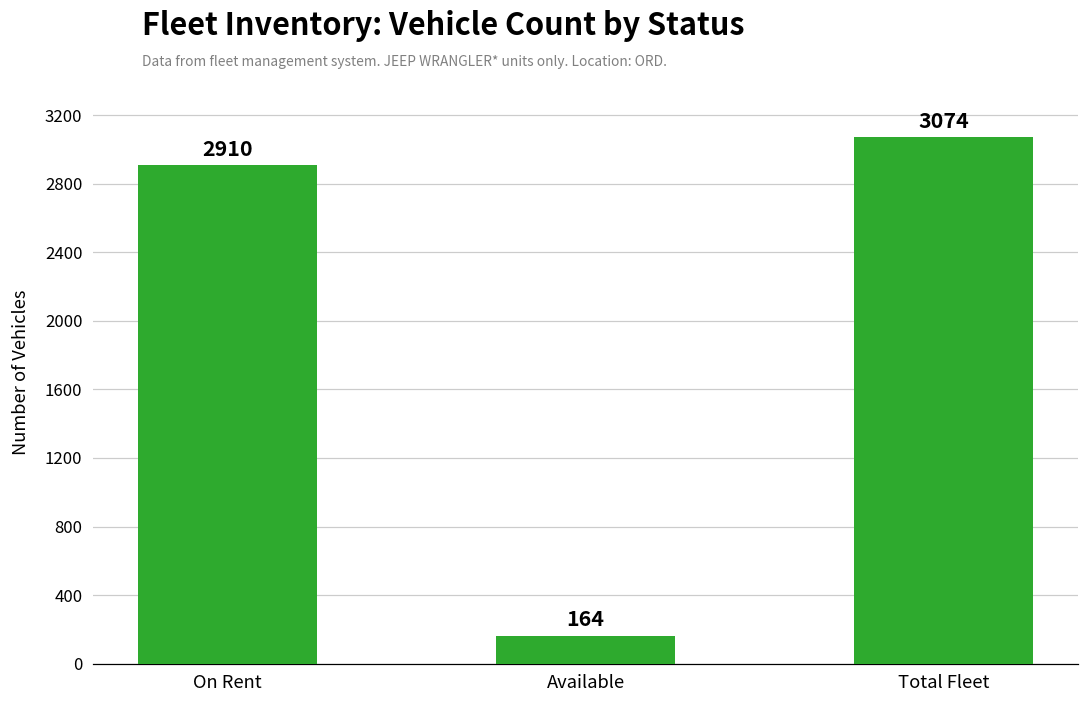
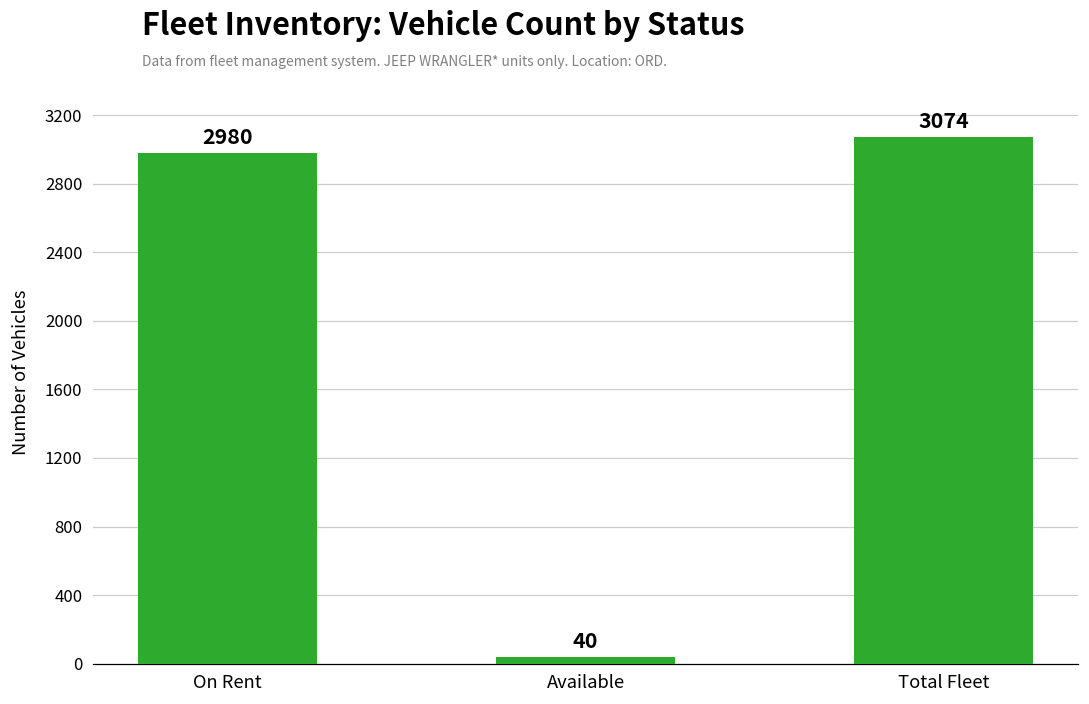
On Rent: 2910 -> 2980
Available: 164 -> 40
